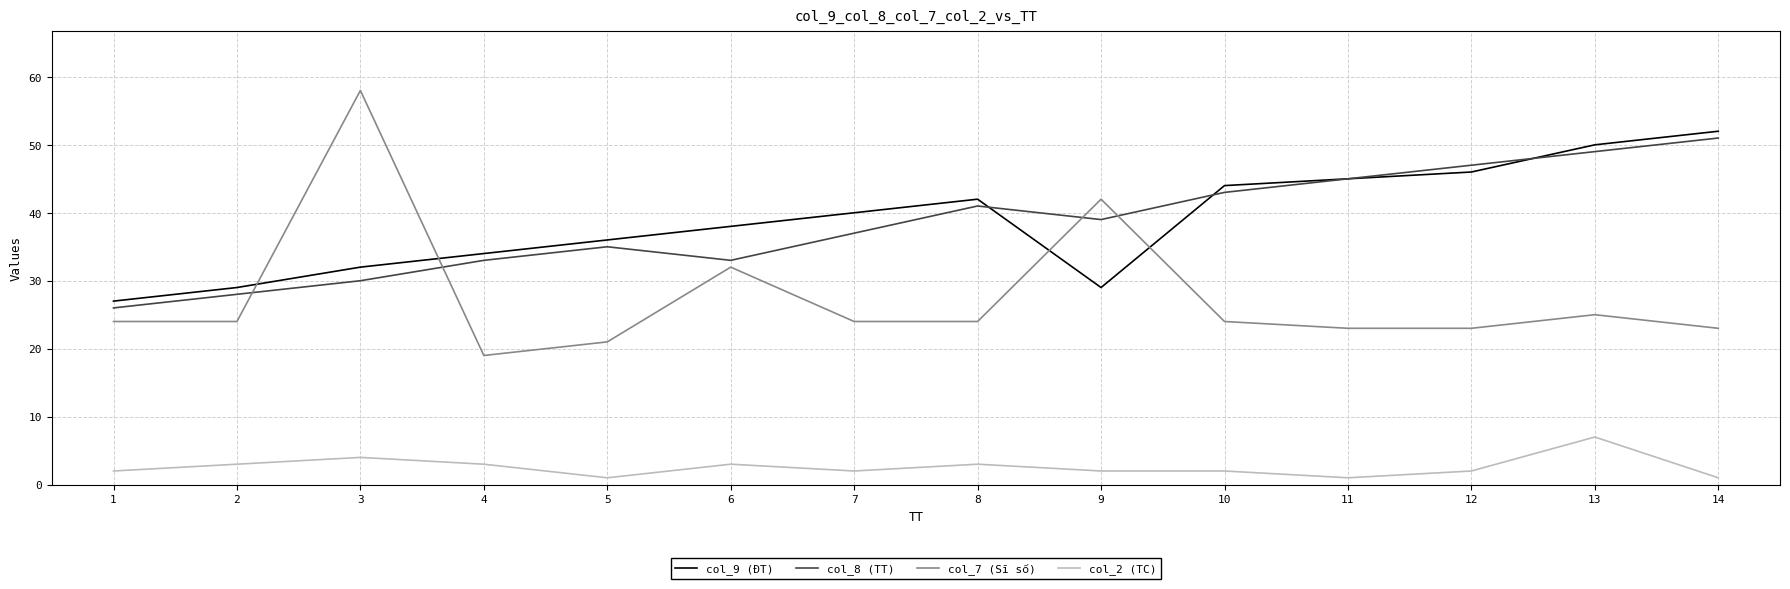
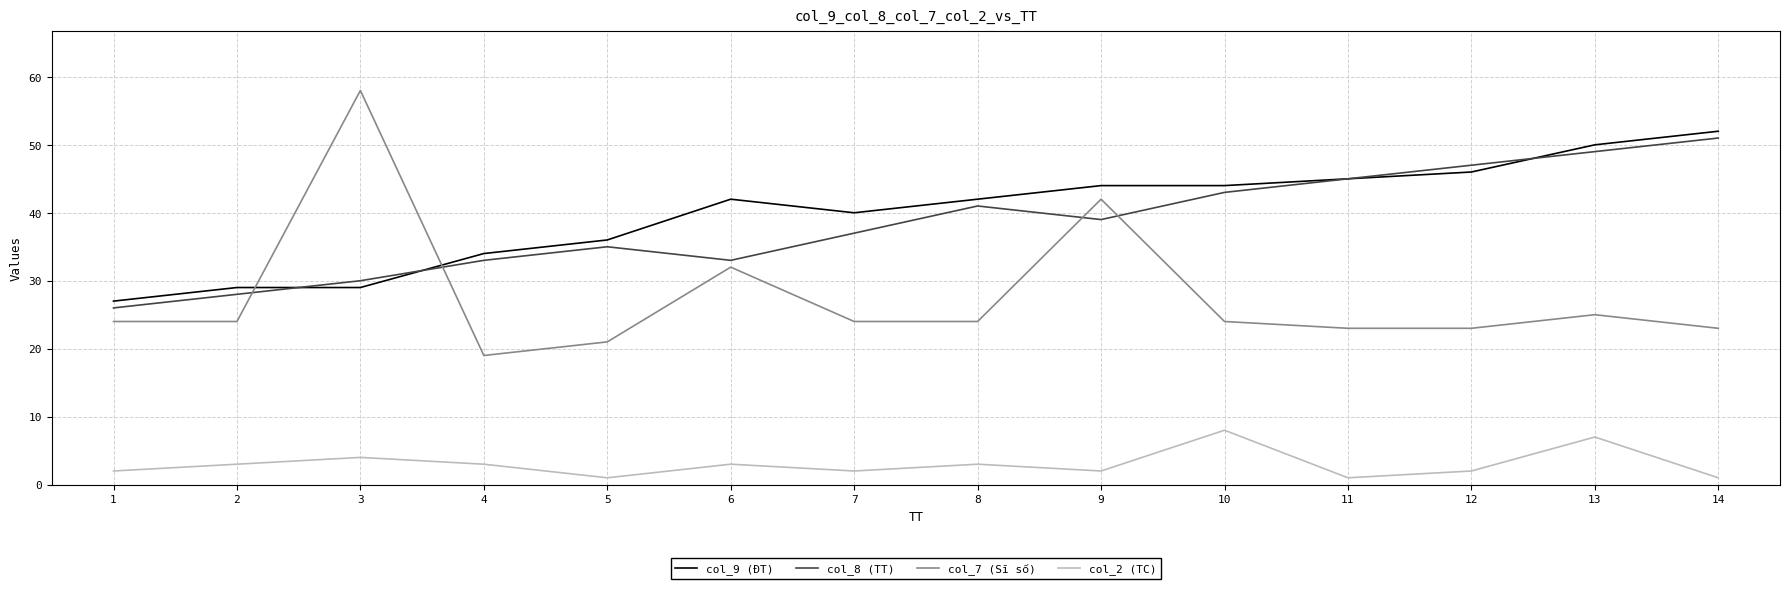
col_9 (ĐT), 3: 32 -> 29
col_9 (ĐT), 6: 38 -> 42
col_9 (ĐT), 9: 29 -> 44
col_2 (TC), 10: 2 -> 8
